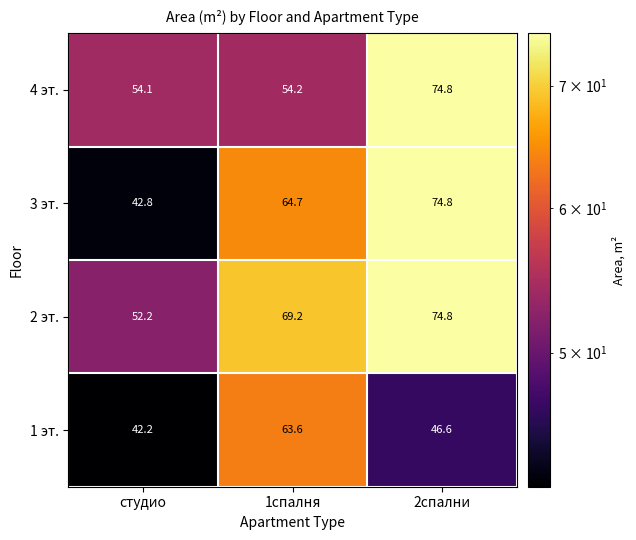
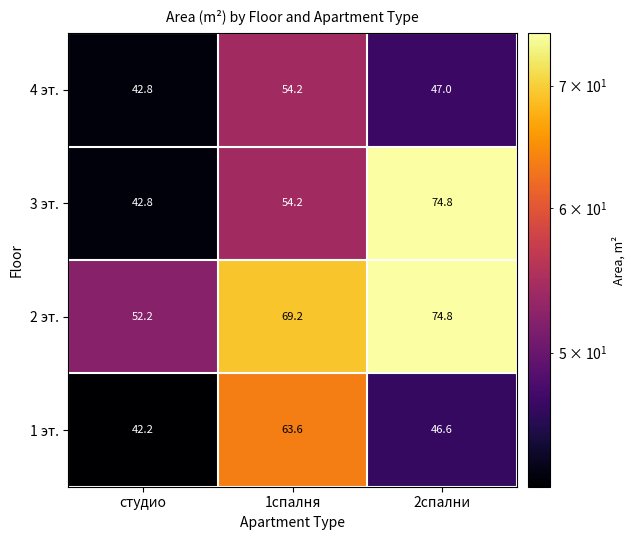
4 эт., студио: 54.1 -> 42.8
4 эт., 2спални: 74.8 -> 47.0
3 эт., 1спалня: 64.7 -> 54.2
